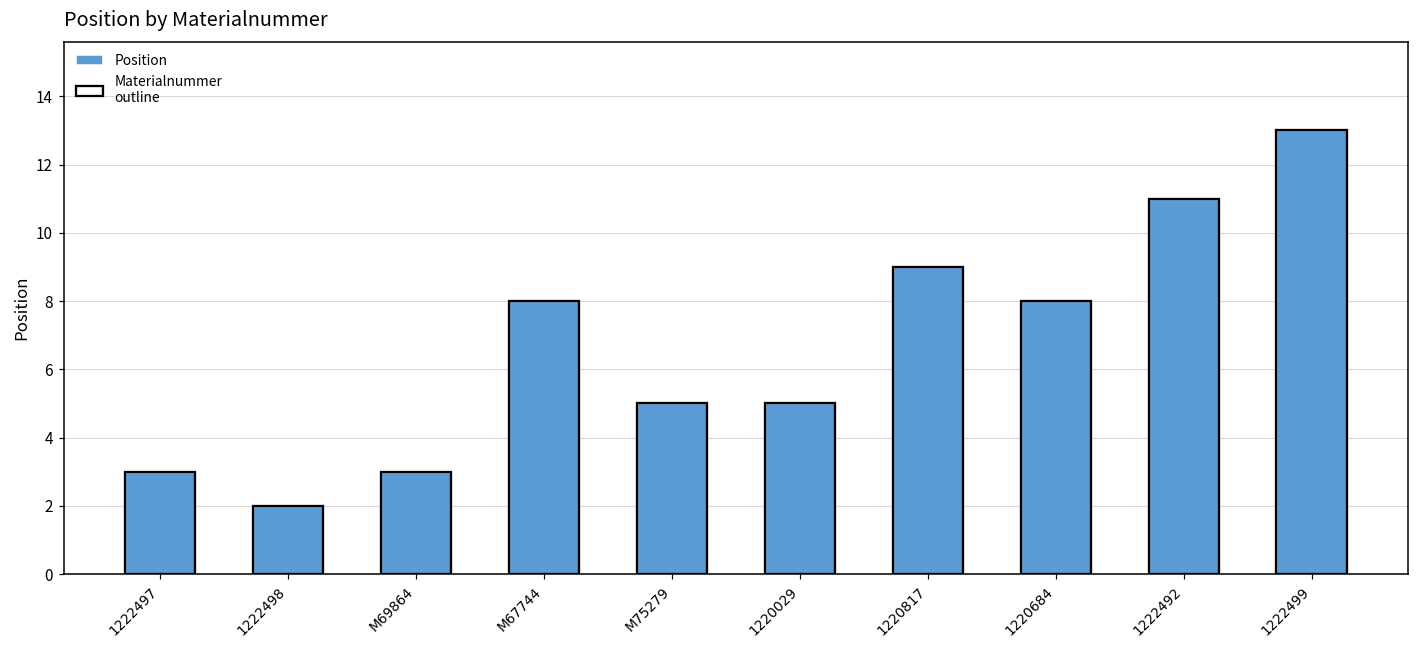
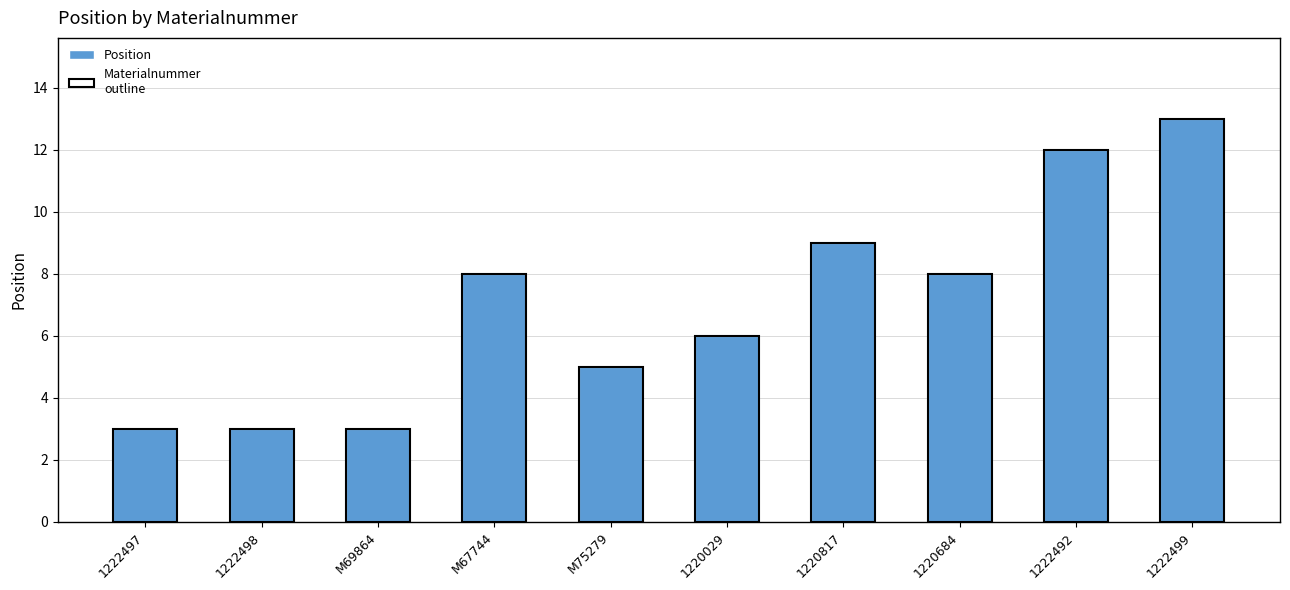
1222498: 2 -> 3
1220029: 5 -> 6
1222492: 11 -> 12
